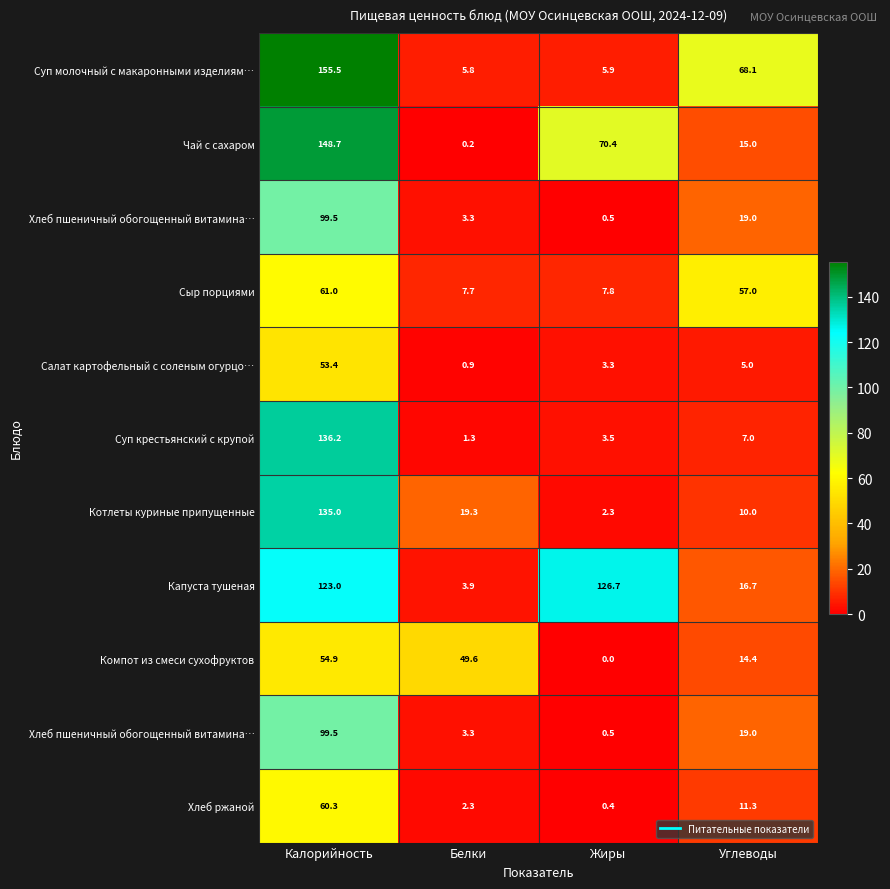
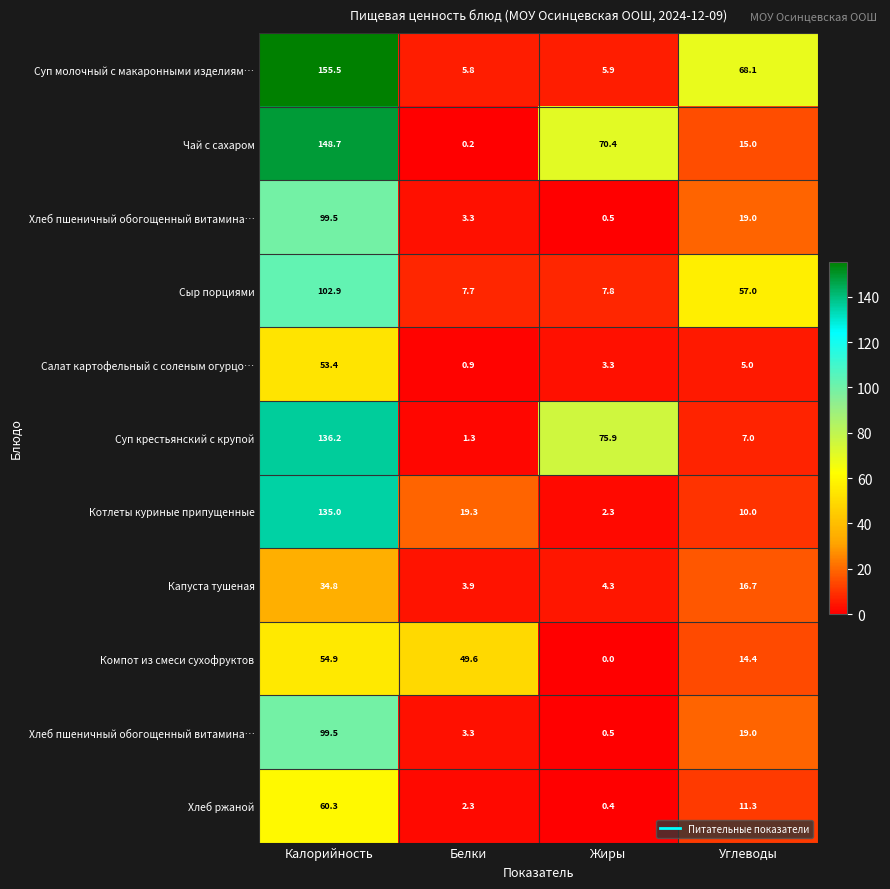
Сыр порциями, Калорийность: 61.0 -> 102.9
Суп крестьянский с крупой, Жиры: 3.5 -> 75.9
Капуста тушеная, Калорийность: 123.0 -> 34.8
Капуста тушеная, Жиры: 126.7 -> 4.3
